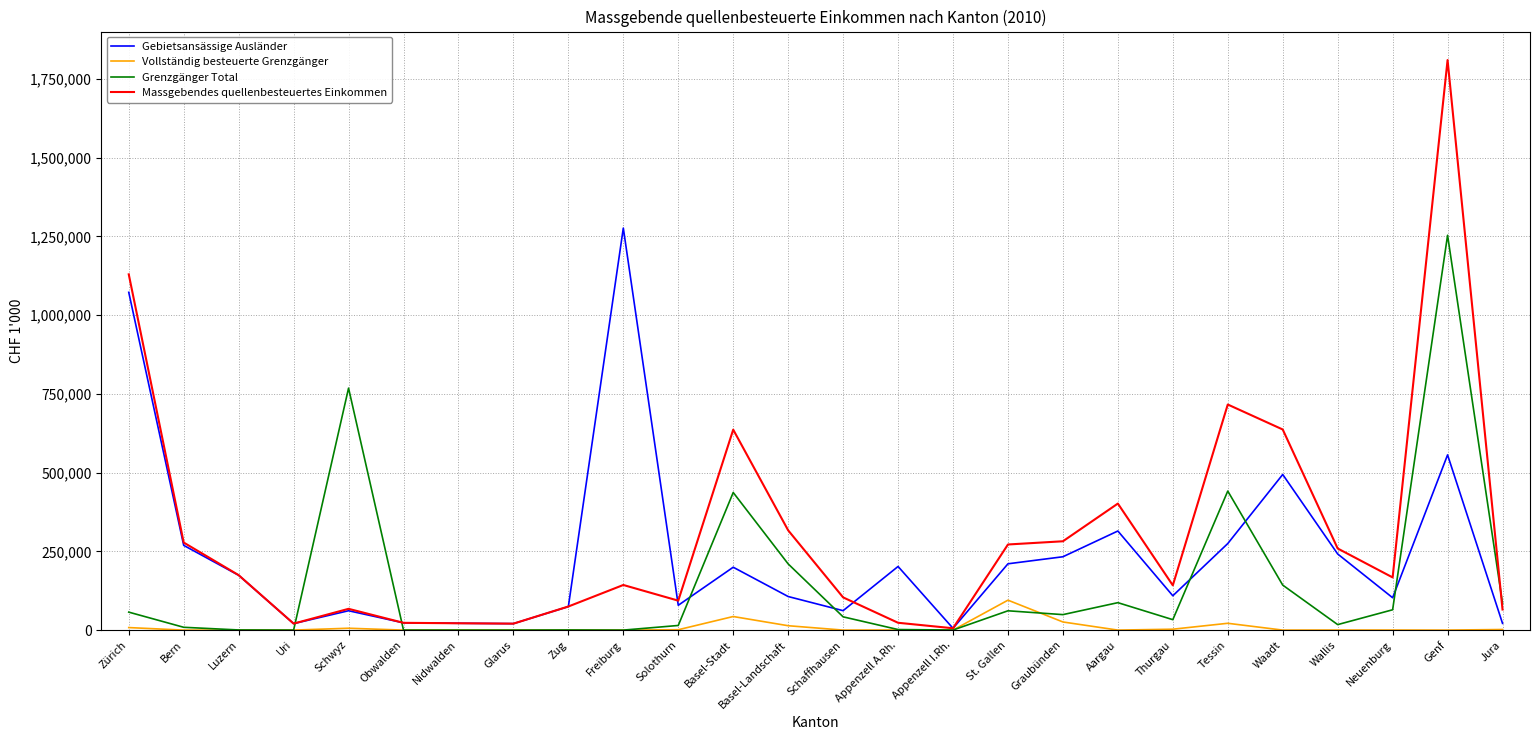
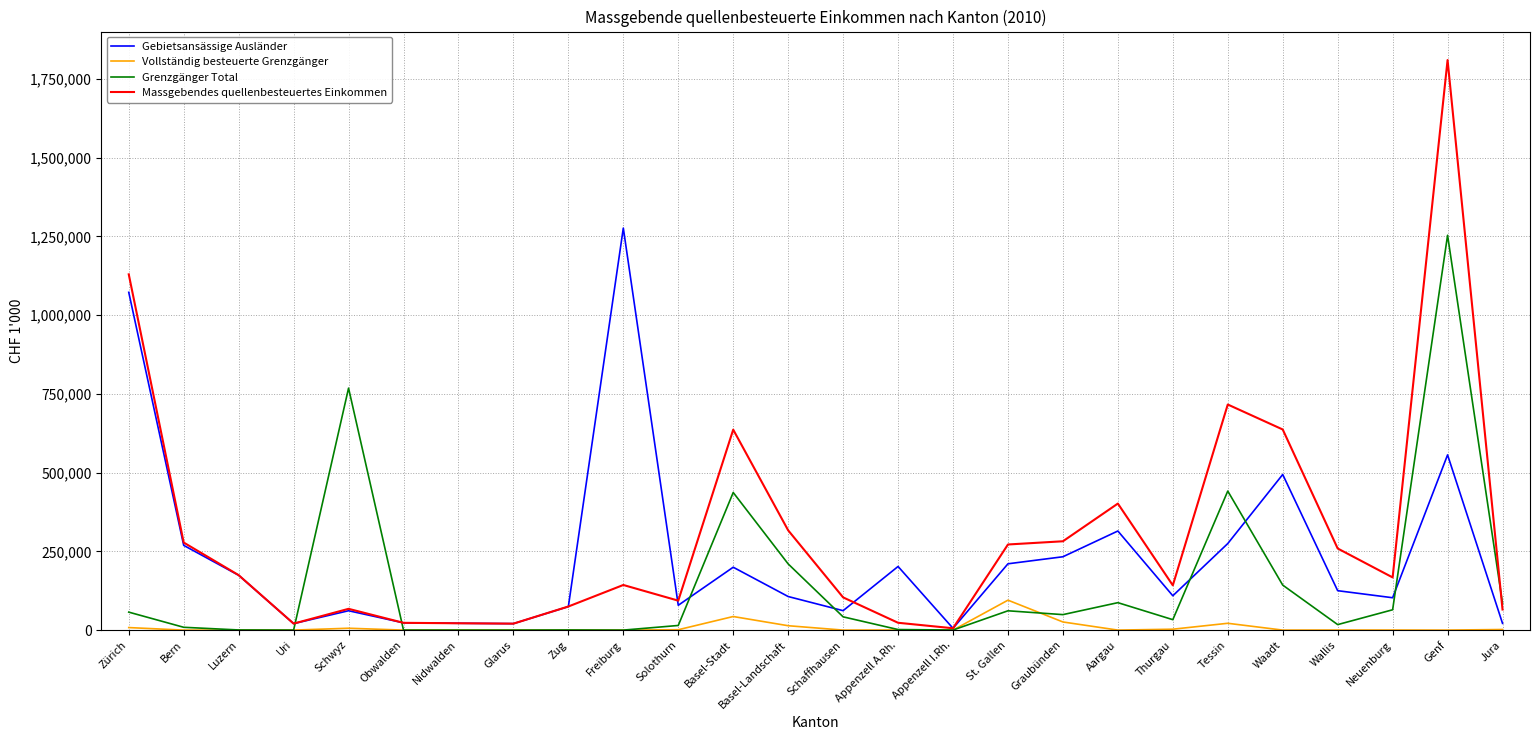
Gebietsansässige Ausländer, Wallis: 240,000 -> 130,000
